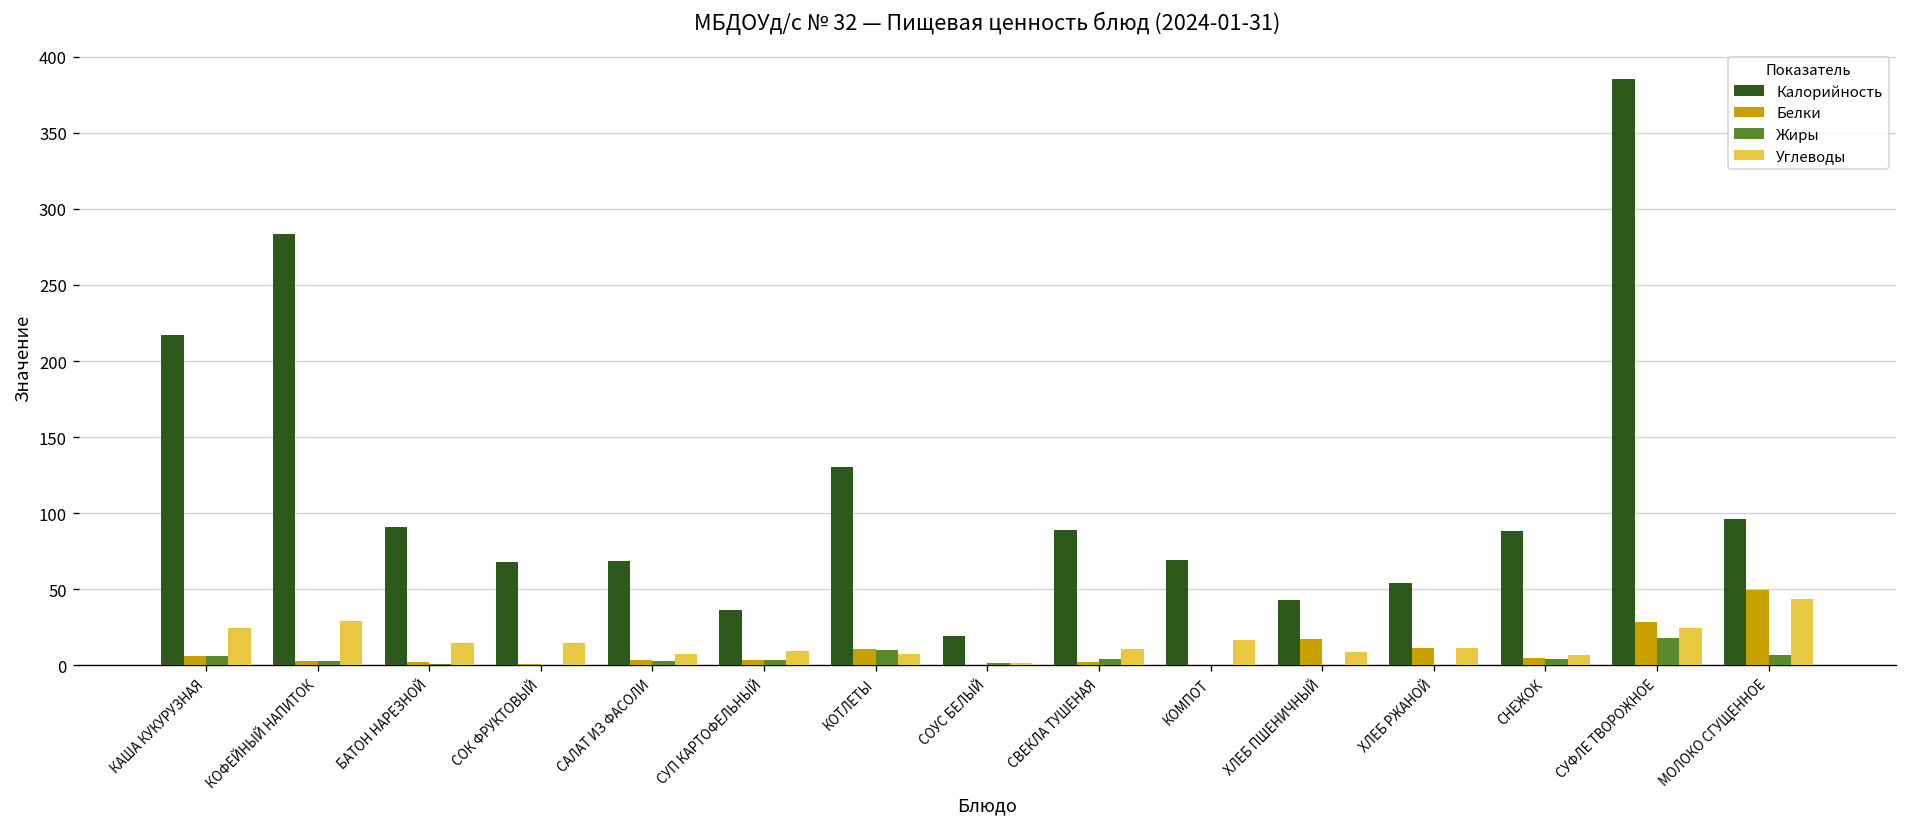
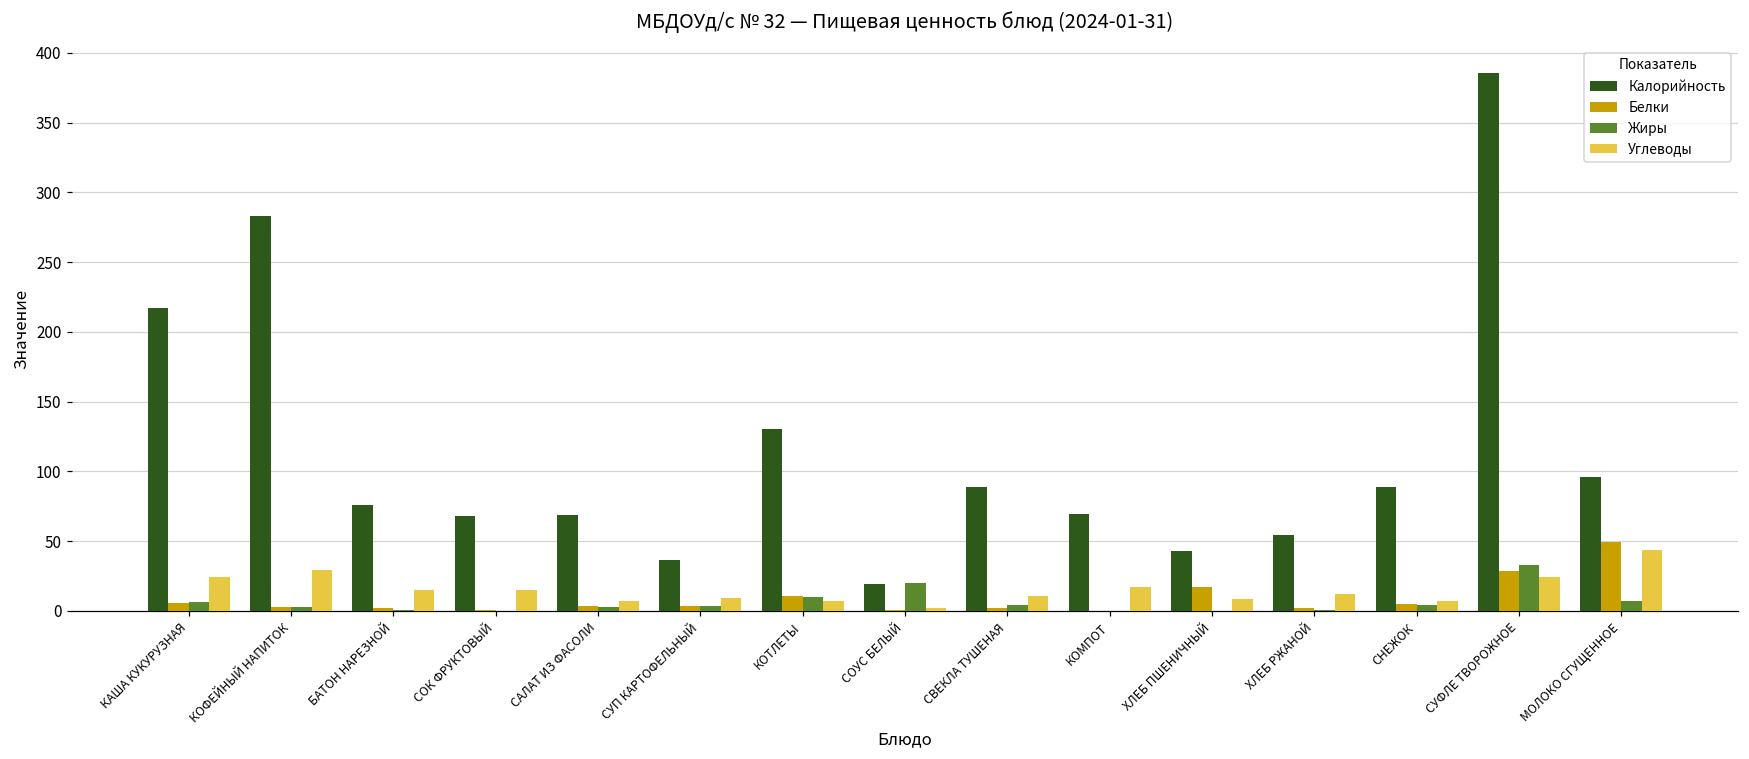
Калорийность, БАТОН НАРЕЗНОЙ: 91 -> 76
Жиры, СОУС БЕЛЫЙ: 1 -> 20
Белки, ХЛЕБ РЖАНОЙ: 11 -> 2
Жиры, СУФЛЕ ТВОРОЖНОЕ: 18 -> 33
